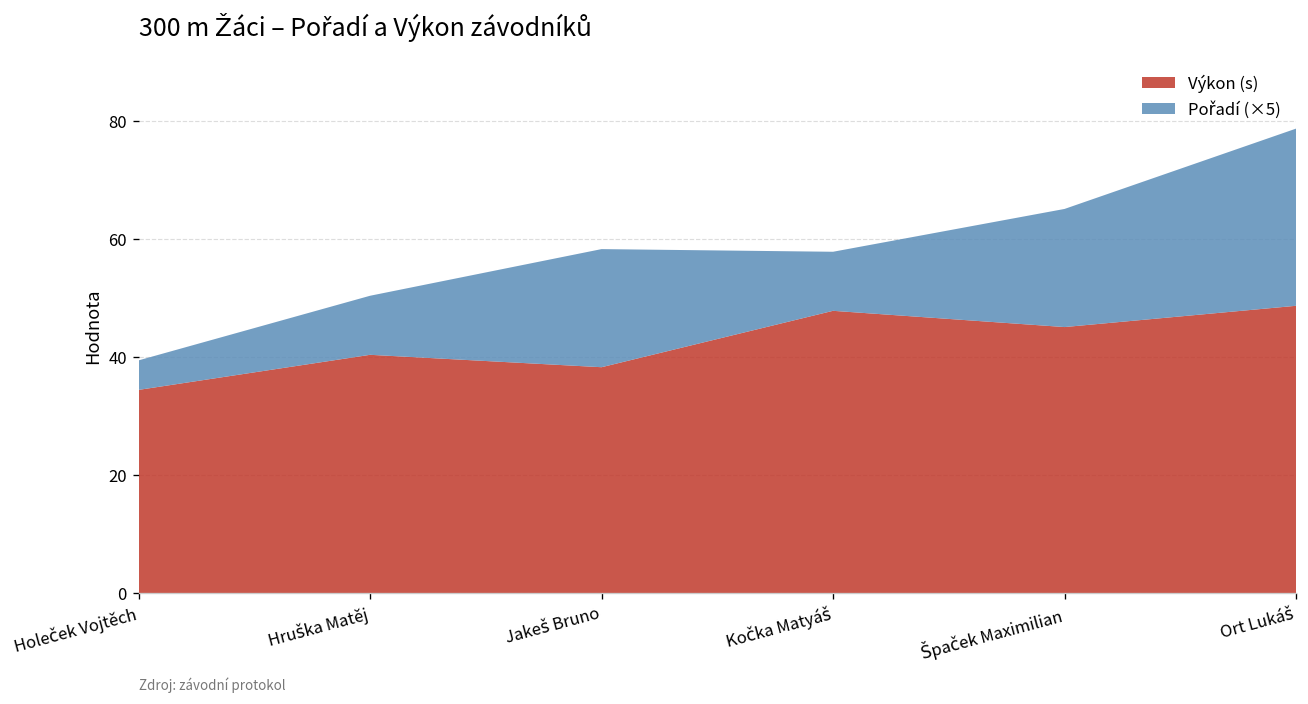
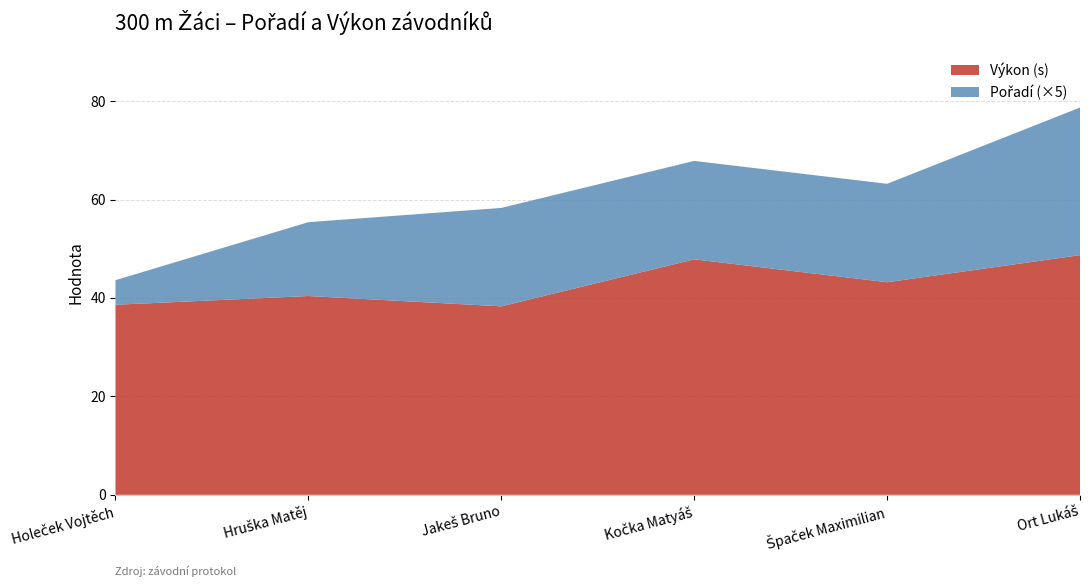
Výkon (s), Holeček Vojtěch: 34 -> 39
Pořadí (×5), Hruška Matěj: 10 -> 15
Pořadí (×5), Kočka Matyáš: 10 -> 20
Výkon (s), Špaček Maximilian: 45 -> 43
